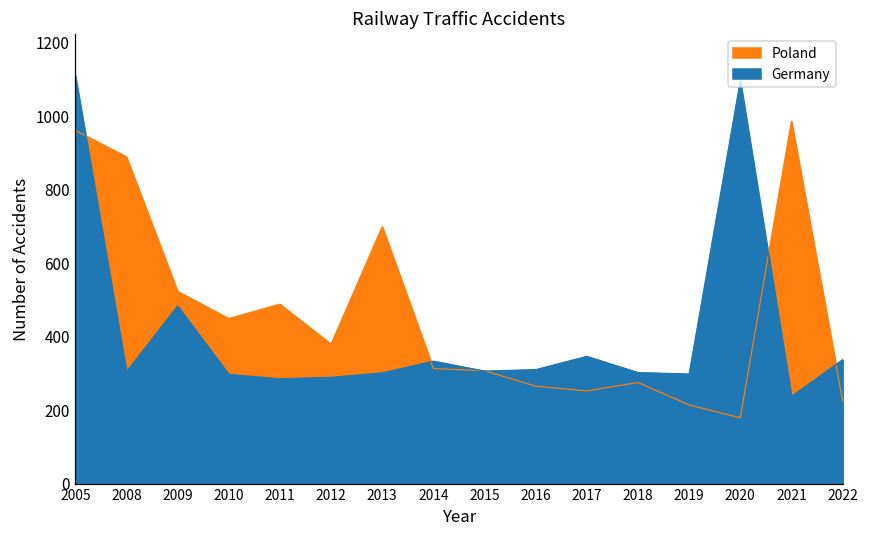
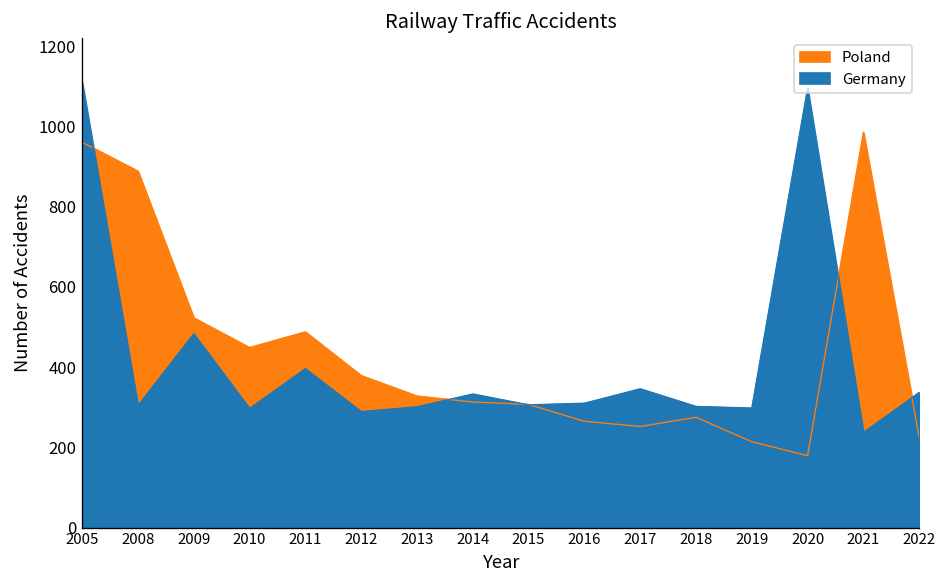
Germany, 2011: 290 -> 400
Poland, 2013: 700 -> 330
